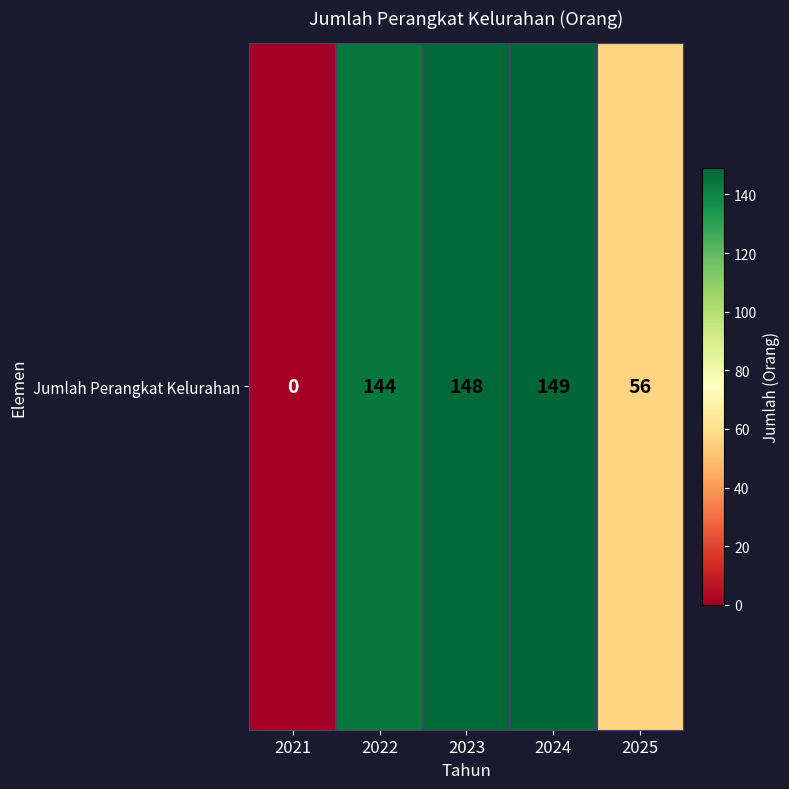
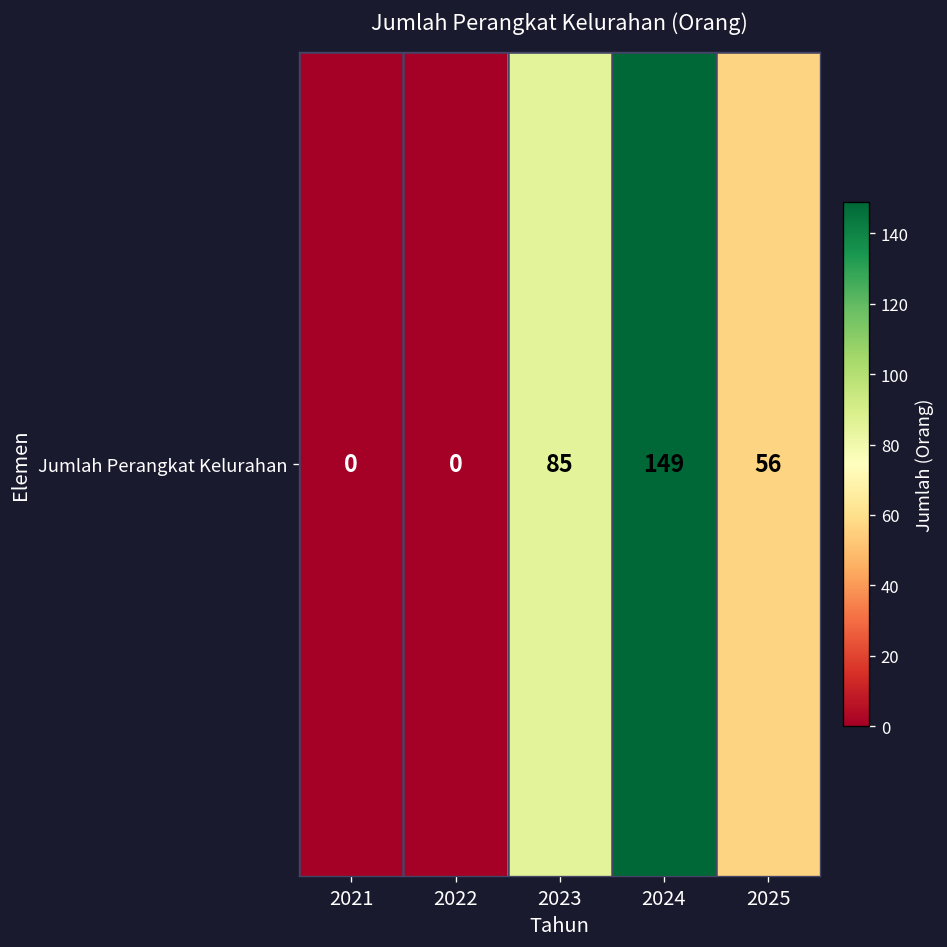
Jumlah Perangkat Kelurahan, 2022: 144 -> 0
Jumlah Perangkat Kelurahan, 2023: 148 -> 85
